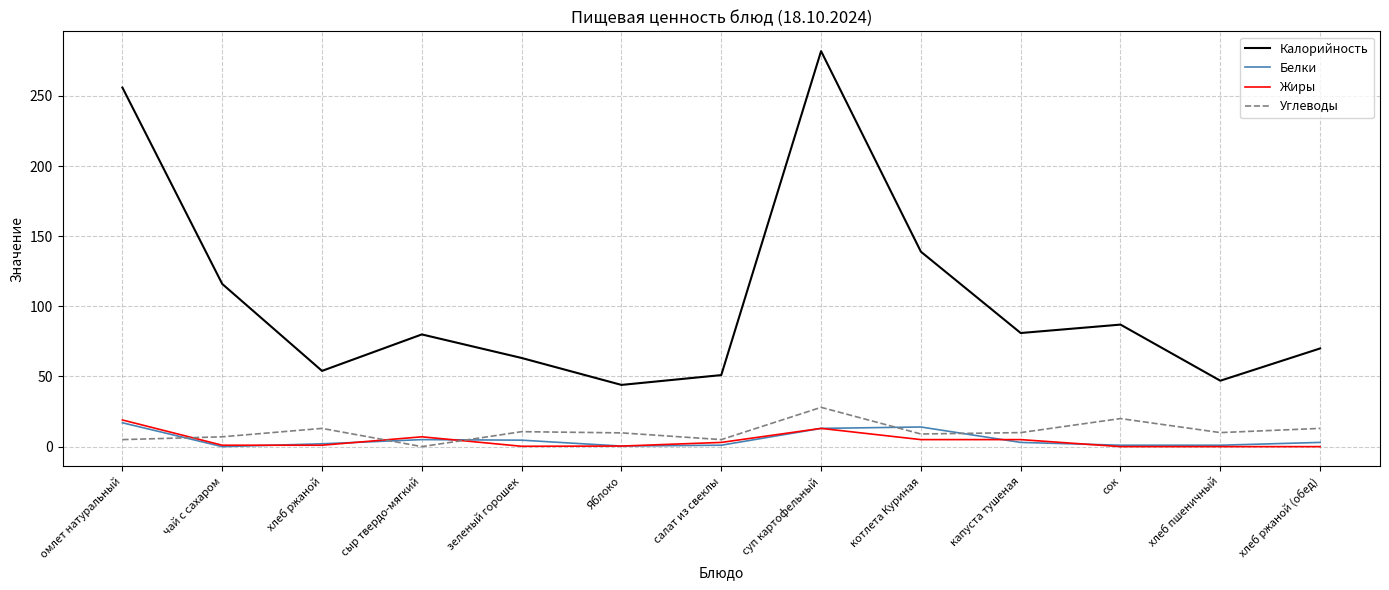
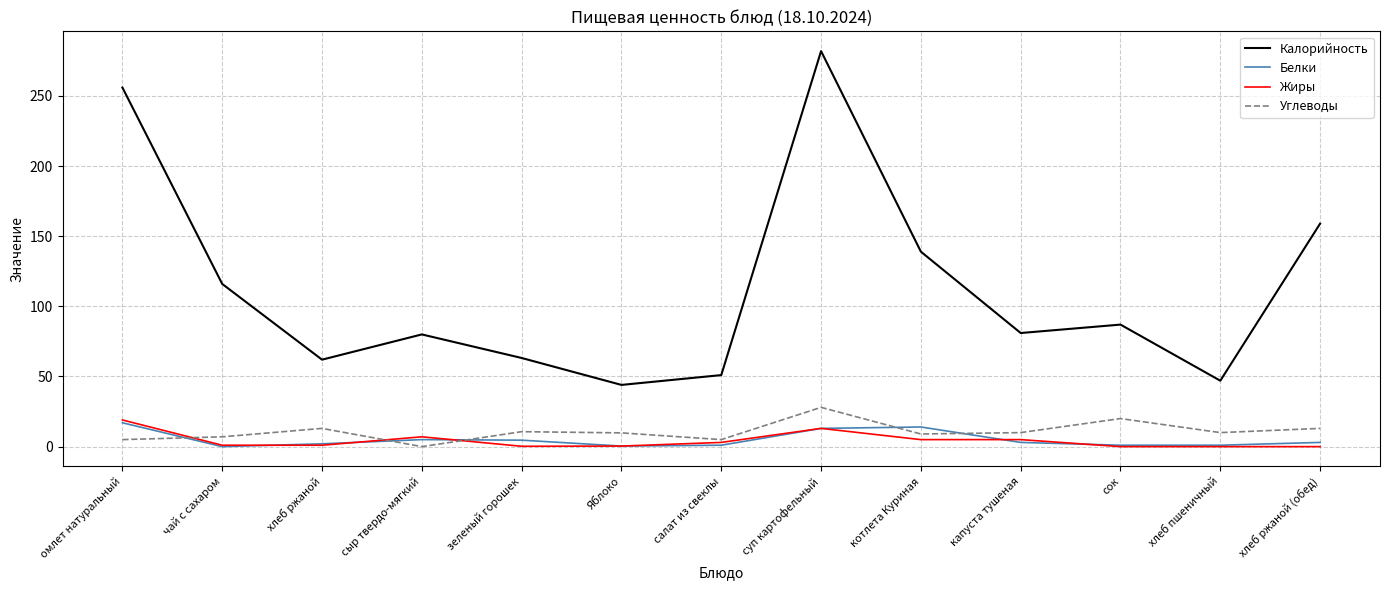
Калорийность, хлеб ржаной: 54 -> 62
Калорийность, хлеб ржаной (обед): 70 -> 159
